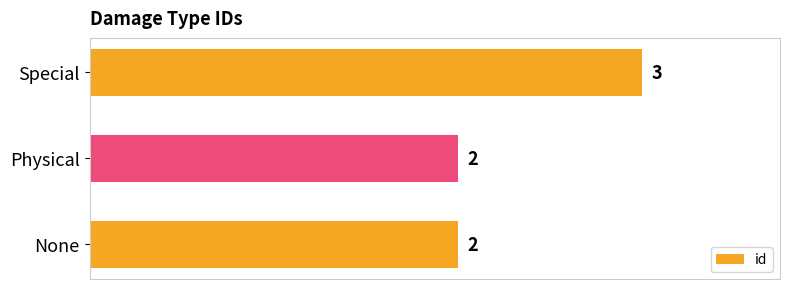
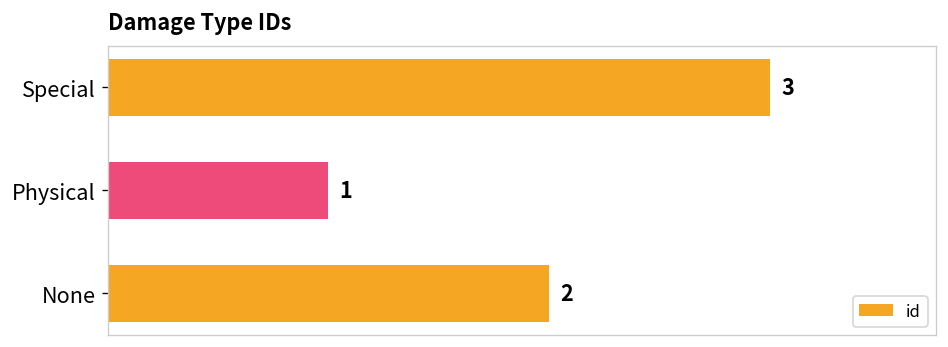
Physical: 2 -> 1
